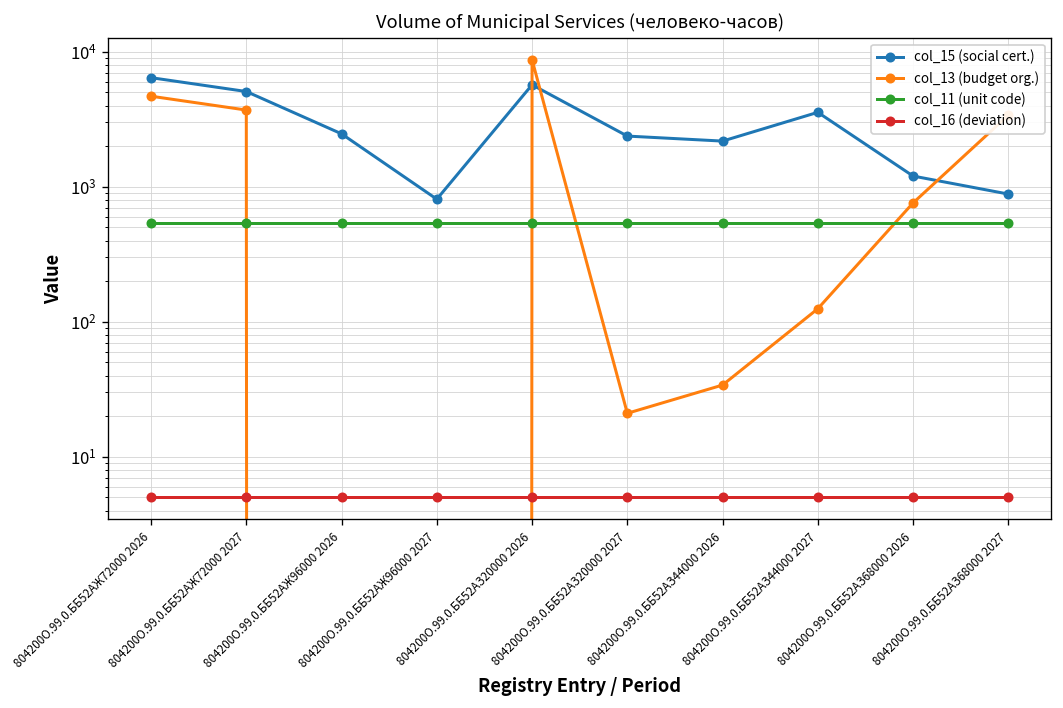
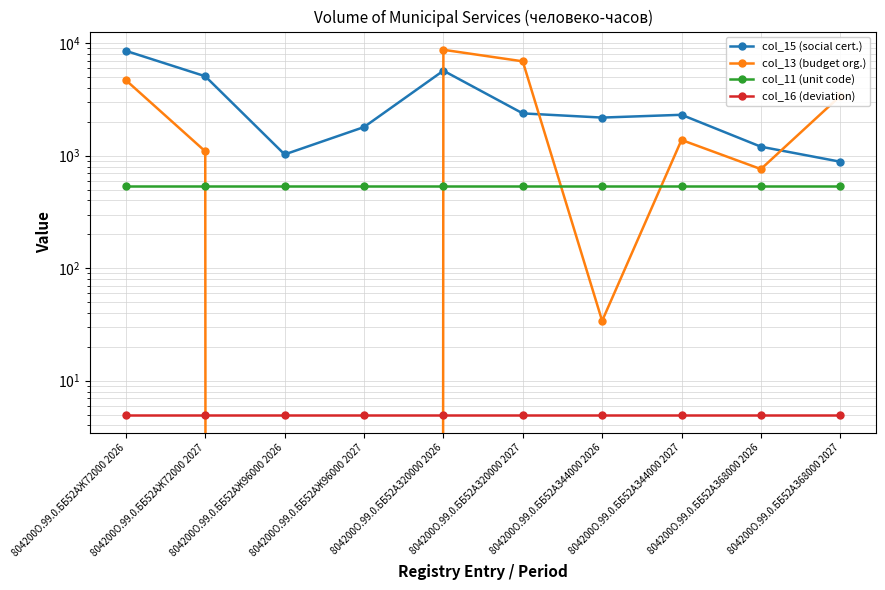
col_15 (social cert.), 804200О.99.0.ББ52АЖ72000 2026: 6000 -> 9000
col_13 (budget org.), 804200О.99.0.ББ52АЖ72000 2027: 3700 -> 1100
col_15 (social cert.), 804200О.99.0.ББ52АЖ96000 2026: 2500 -> 1000
col_15 (social cert.), 804200О.99.0.ББ52АЖ96000 2027: 800 -> 1800
col_13 (budget org.), 804200О.99.0.ББ52АЗ20000 2027: 21 -> 7000
col_15 (social cert.), 804200О.99.0.ББ52АЗ44000 2027: 3600 -> 2300
col_13 (budget org.), 804200О.99.0.ББ52АЗ44000 2027: 130 -> 1400
